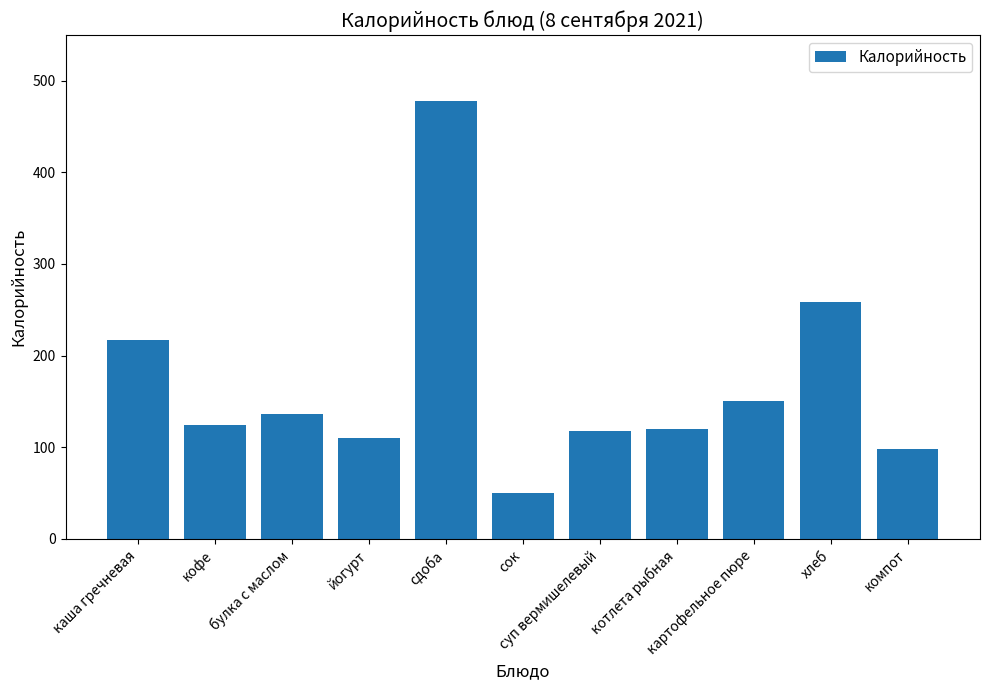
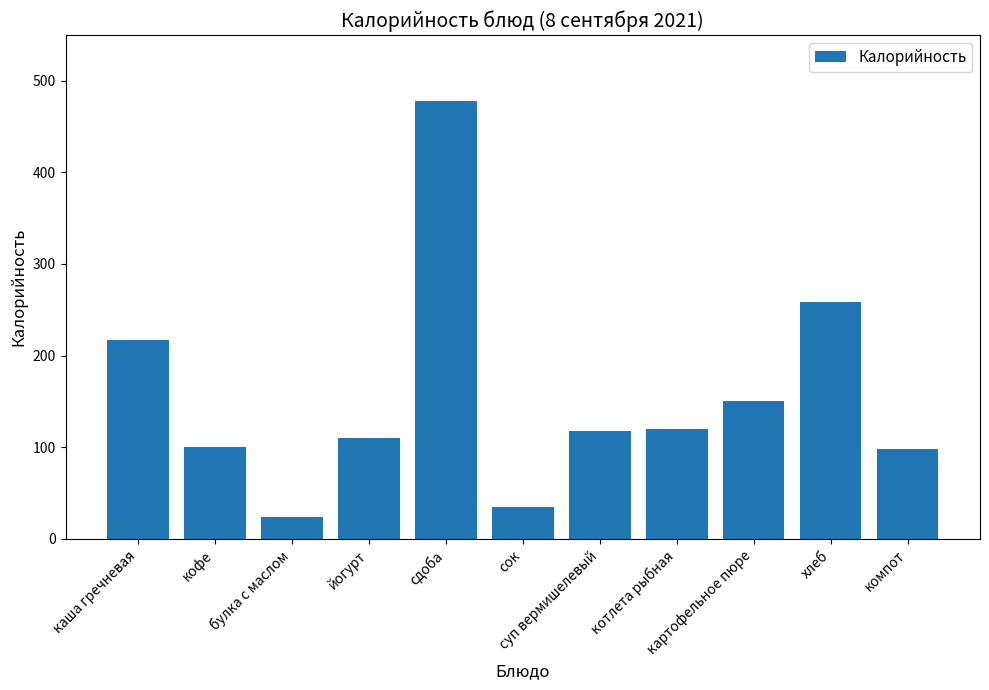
кофе: 120 -> 100
булка с маслом: 140 -> 20
сок: 50 -> 40
